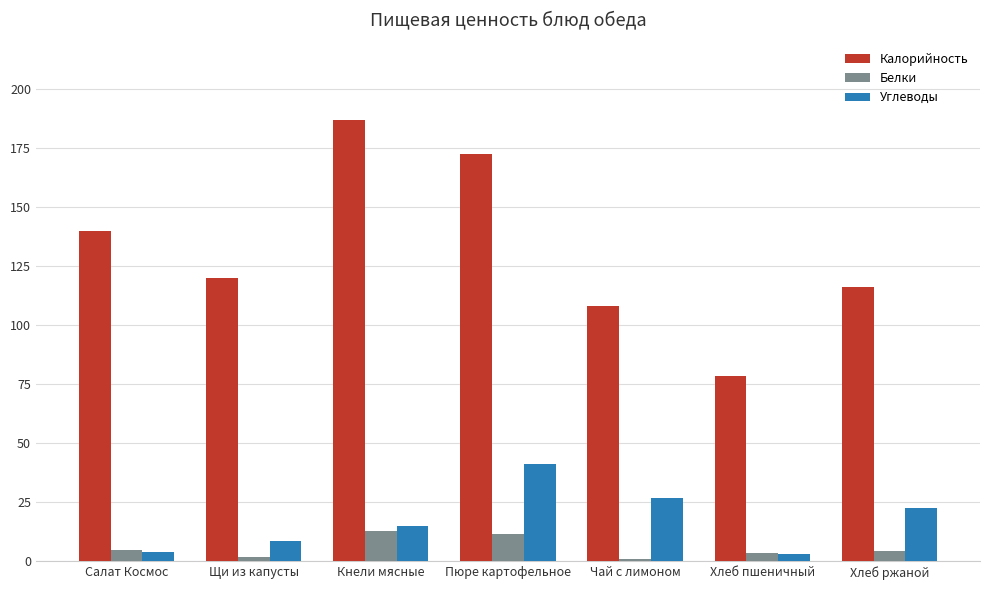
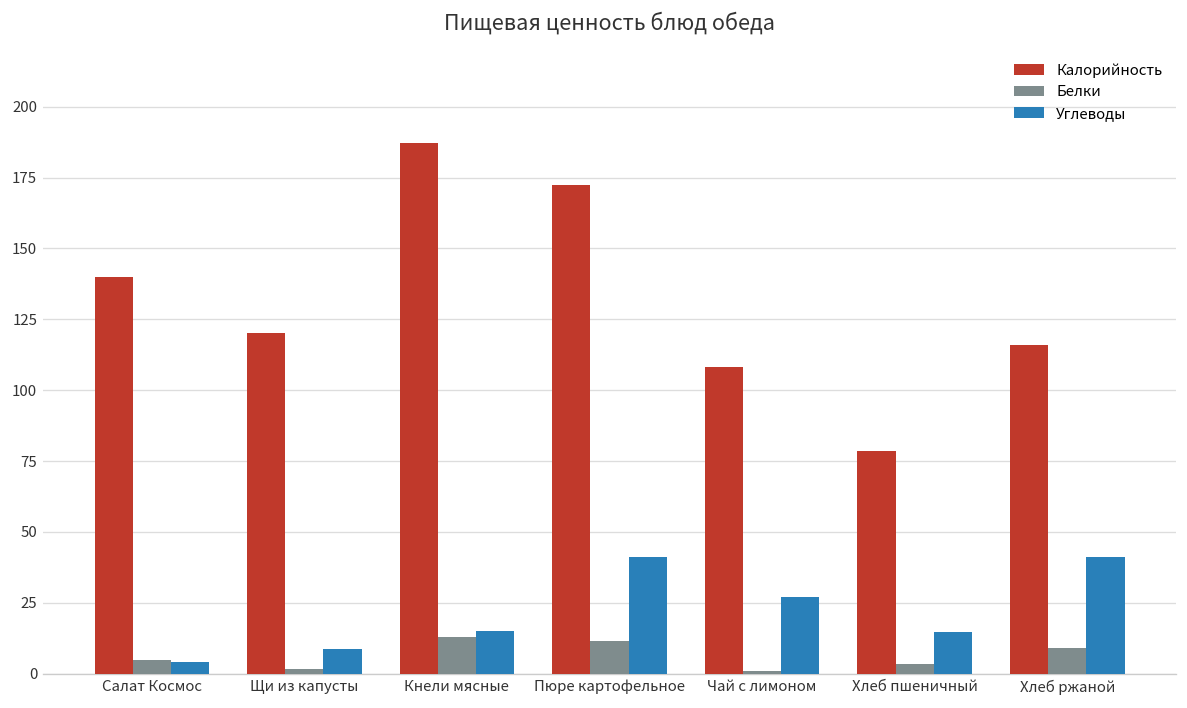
Углеводы, Хлеб пшеничный: 3 -> 15
Белки, Хлеб ржаной: 5 -> 9
Углеводы, Хлеб ржаной: 22 -> 41
